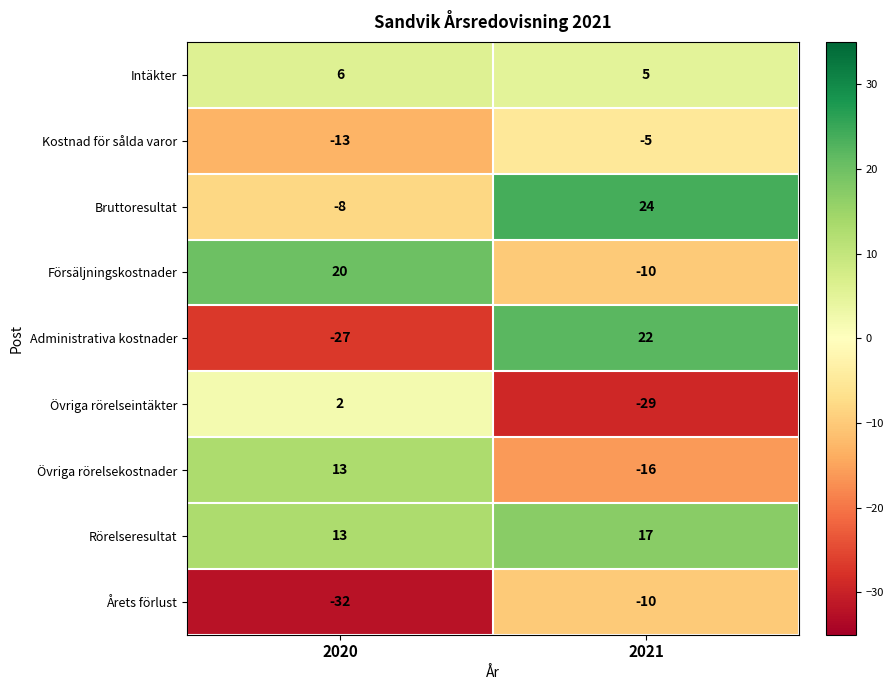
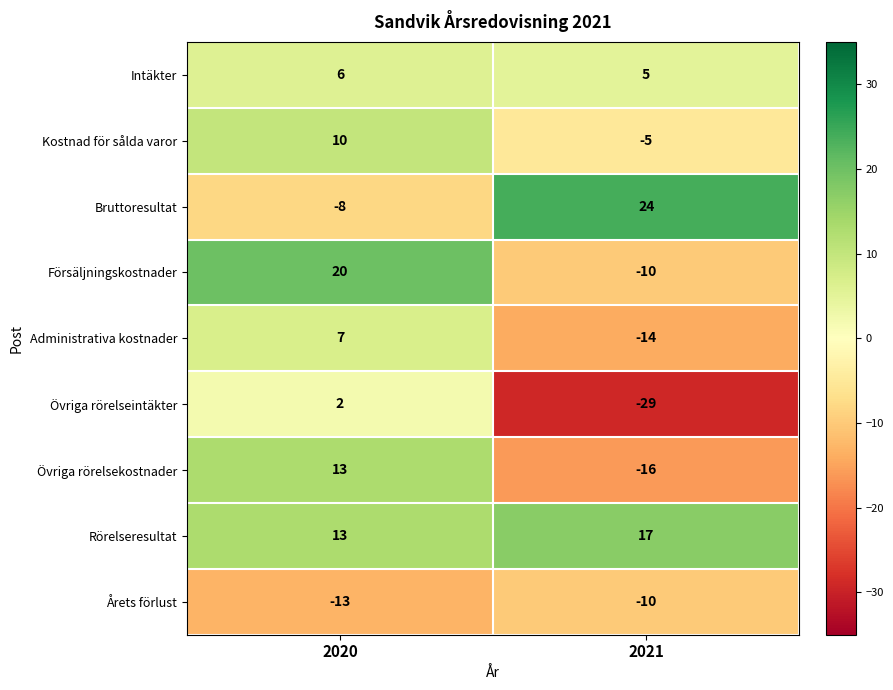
Kostnad för sålda varor, 2020: -13 -> 10
Administrativa kostnader, 2020: -27 -> 7
Administrativa kostnader, 2021: 22 -> -14
Årets förlust, 2020: -32 -> -13
